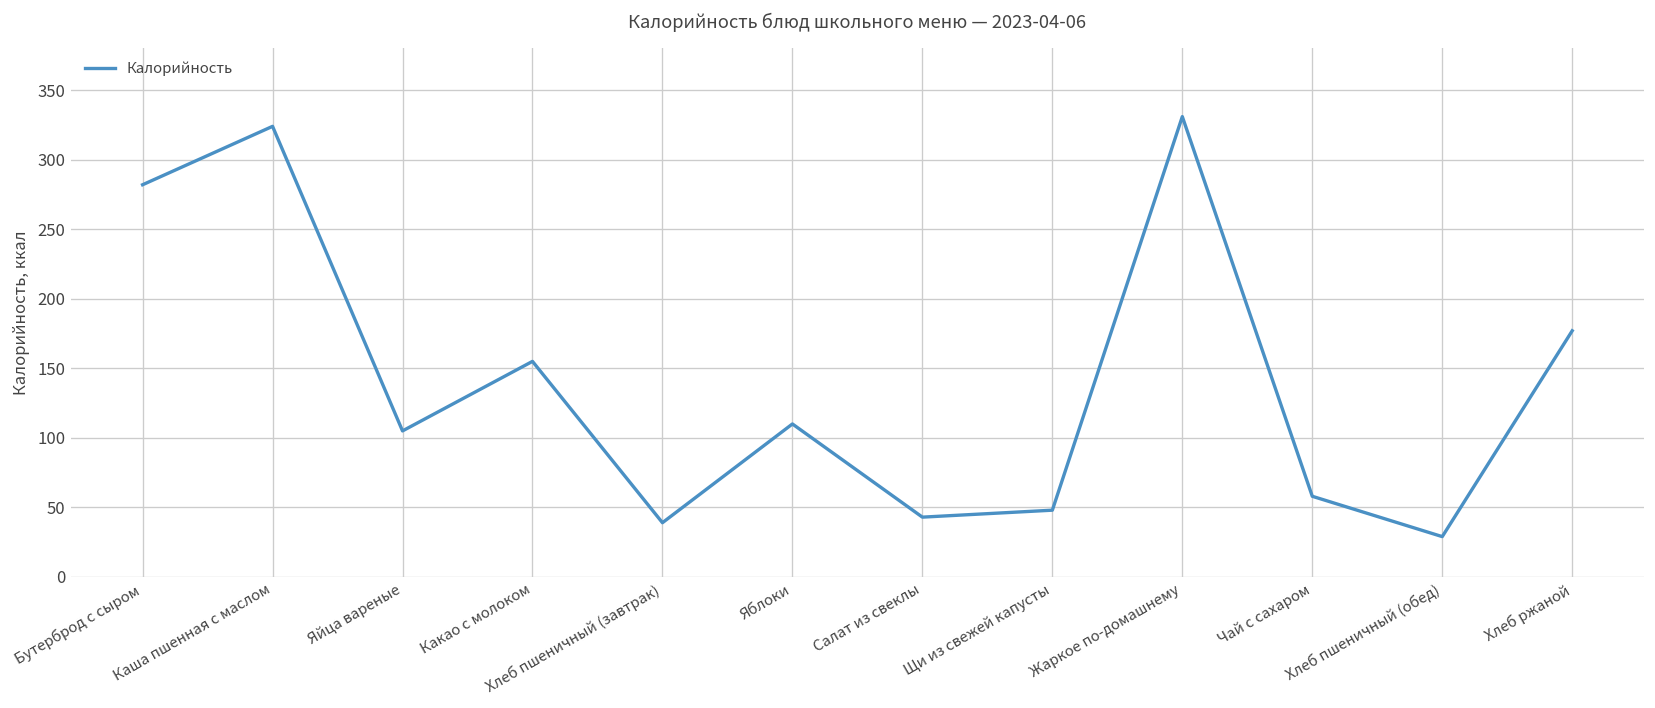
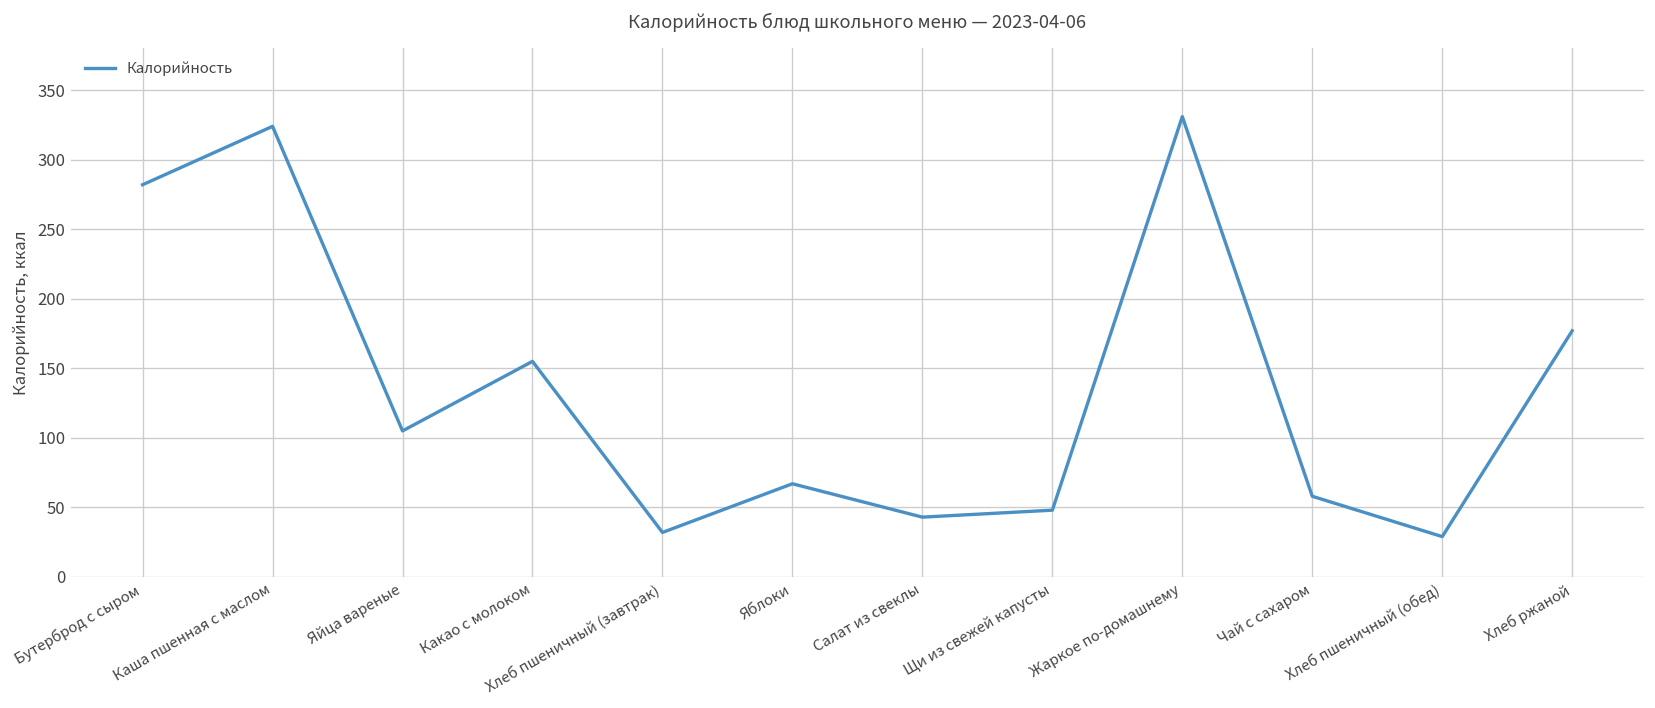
Хлеб пшеничный (завтрак): 39 -> 32
Яблоки: 110 -> 67
